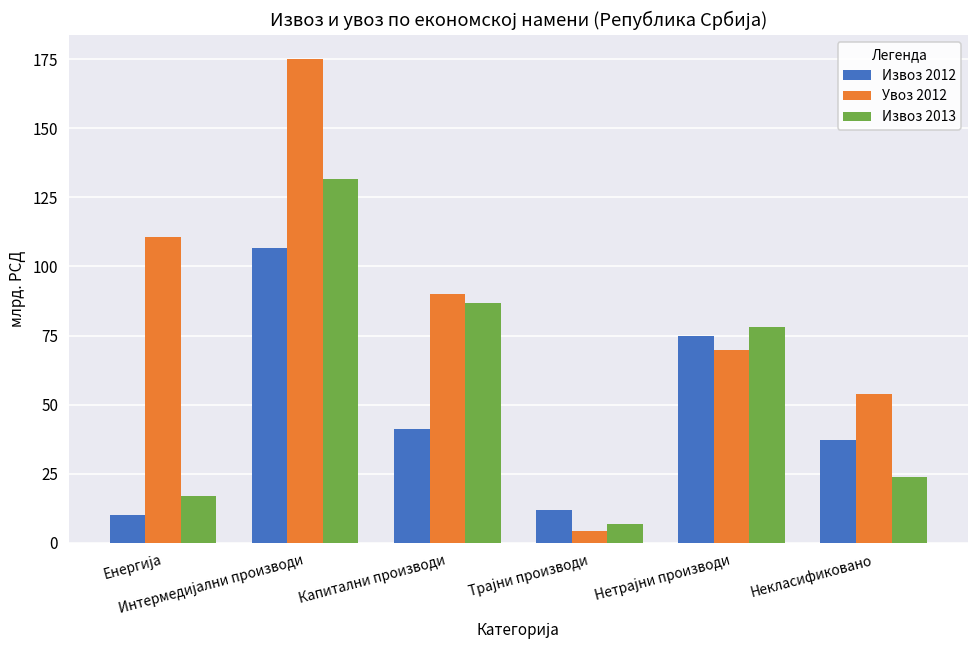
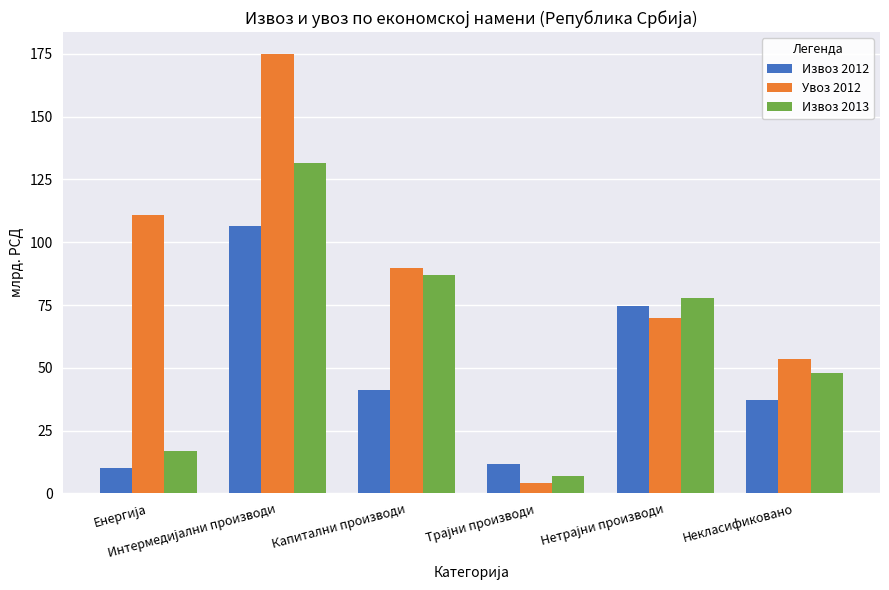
Извоз 2013, Некласификовано: 24 -> 48
